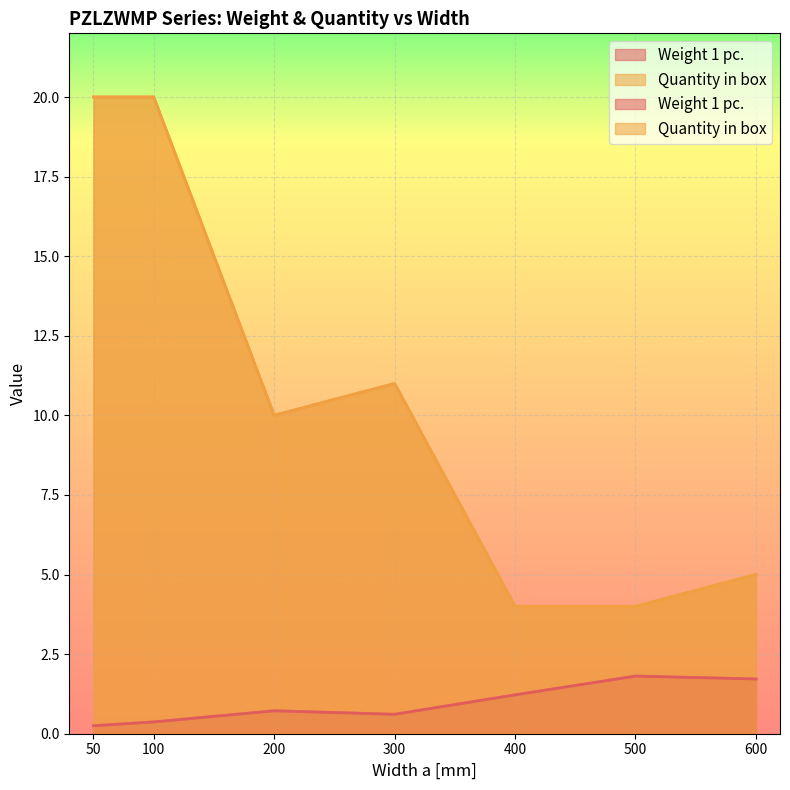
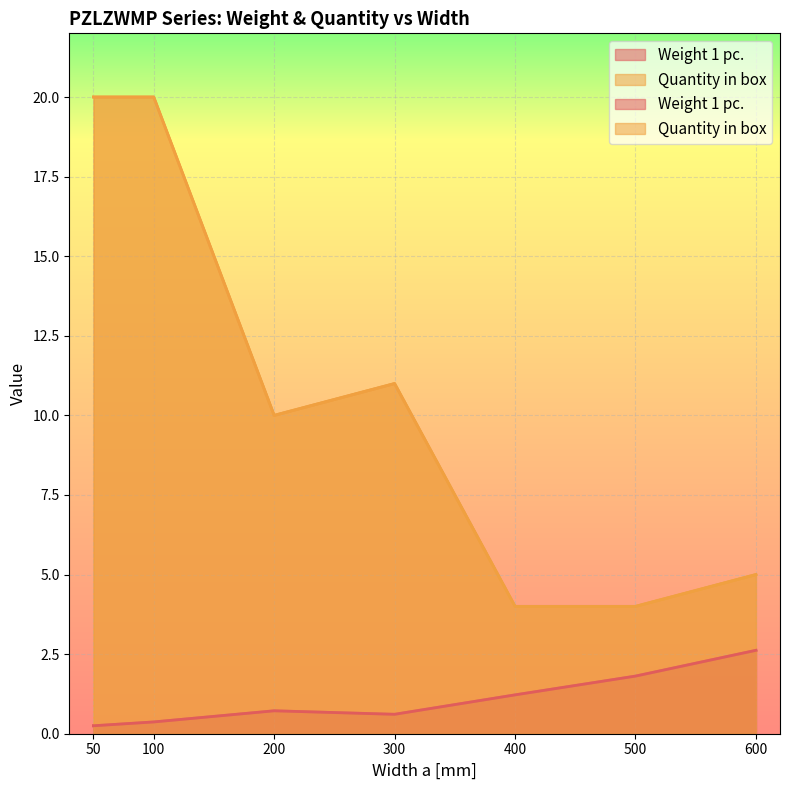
Weight 1 pc., 600: 1.7 -> 2.6
